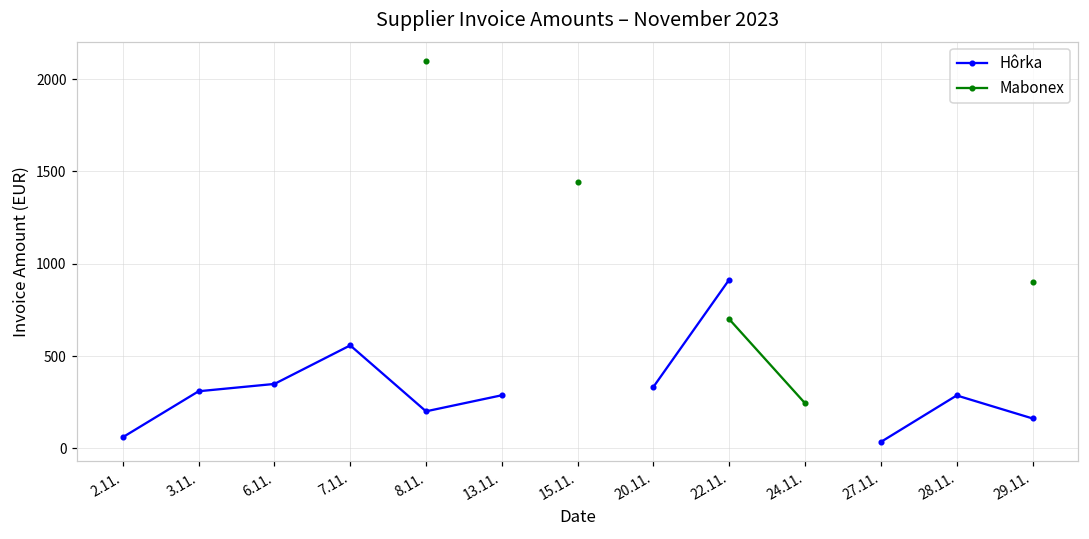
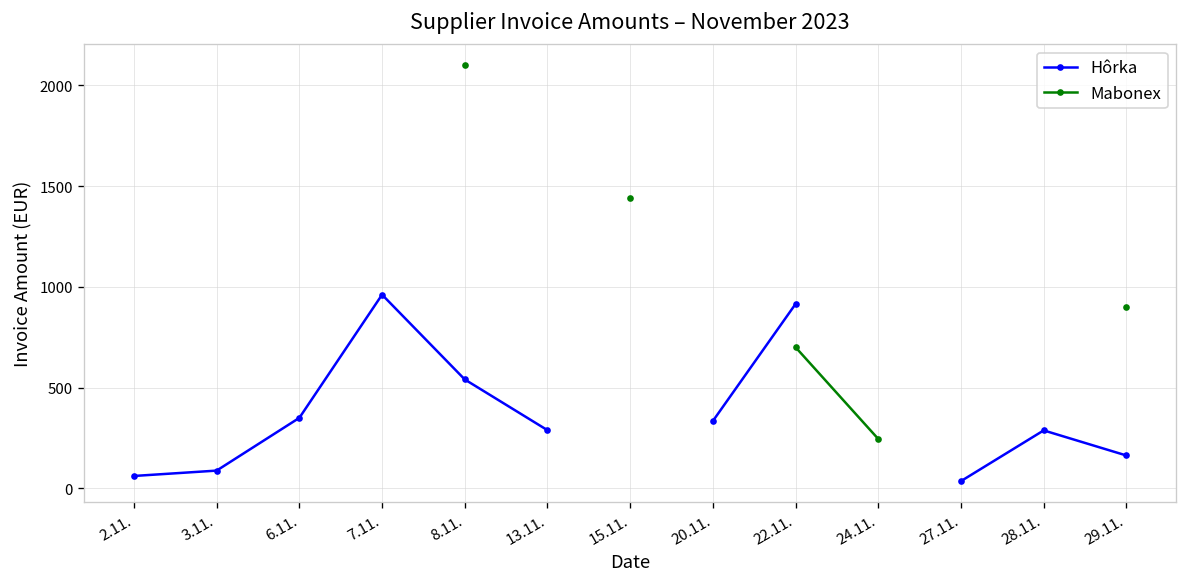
Hôrka, 3.11.: 310 -> 90
Hôrka, 7.11.: 560 -> 960
Hôrka, 8.11.: 200 -> 540
